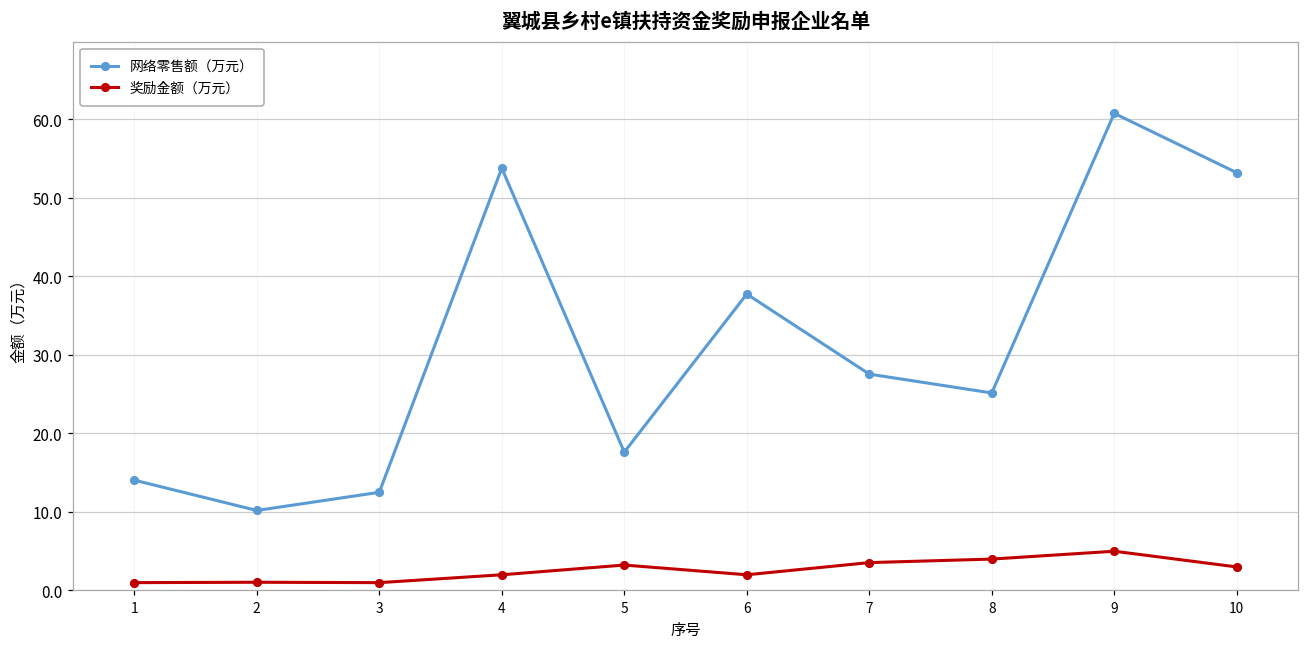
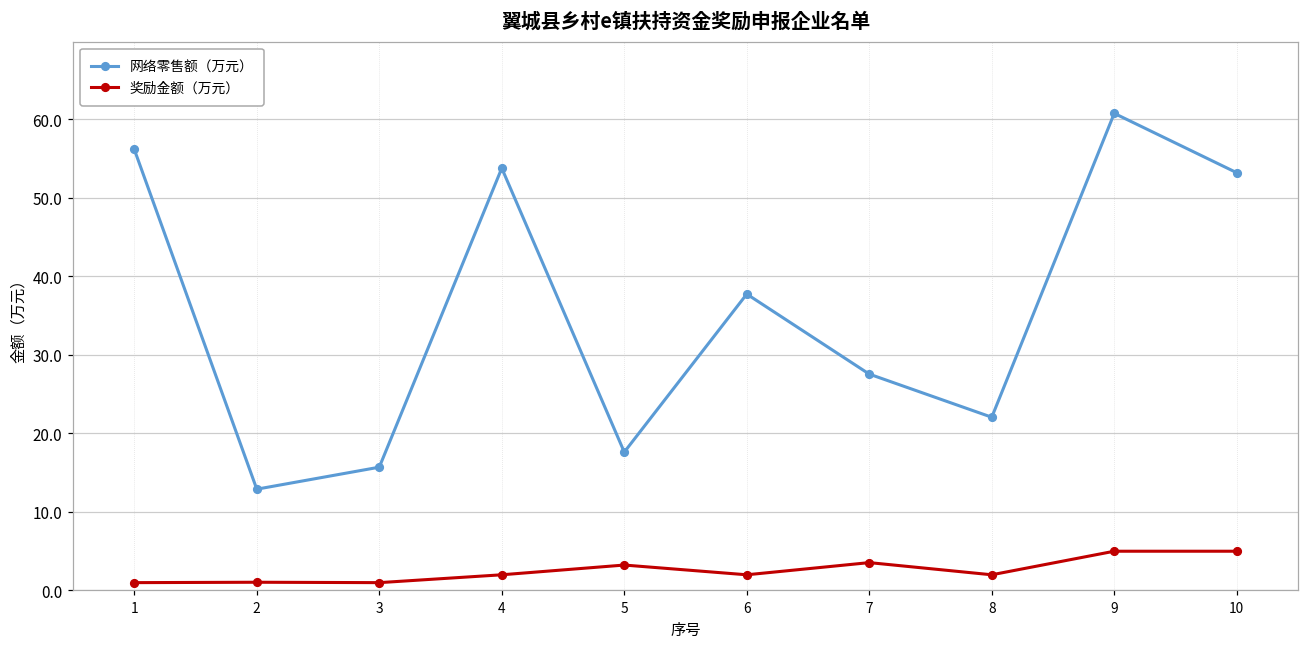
网络零售额（万元）, 1: 14 -> 56
网络零售额（万元）, 2: 10 -> 13
网络零售额（万元）, 3: 13 -> 16
网络零售额（万元）, 8: 25 -> 22
奖励金额（万元）, 8: 4 -> 2
奖励金额（万元）, 10: 3 -> 5
